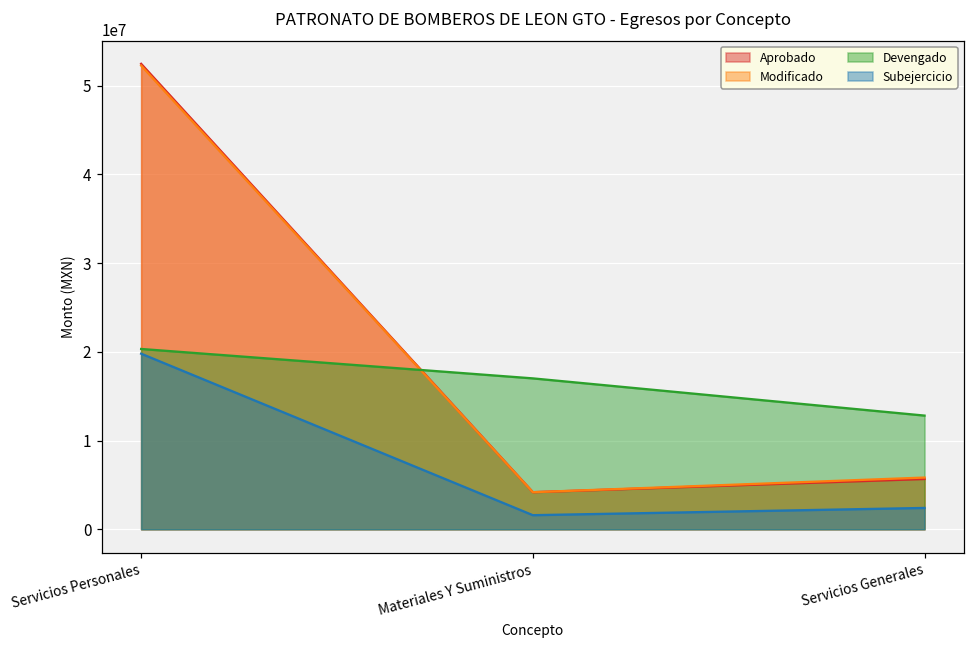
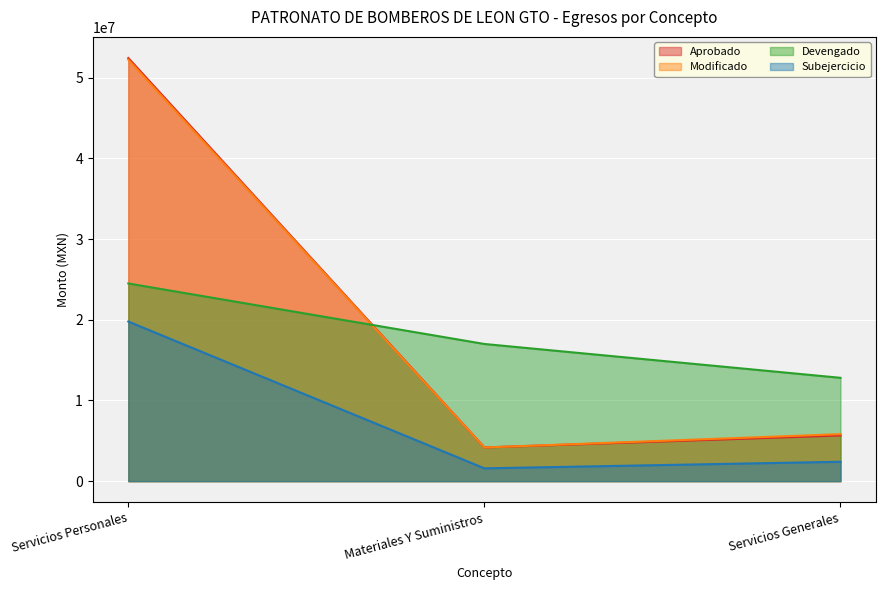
Devengado, Servicios Personales: 20000000 -> 25000000
